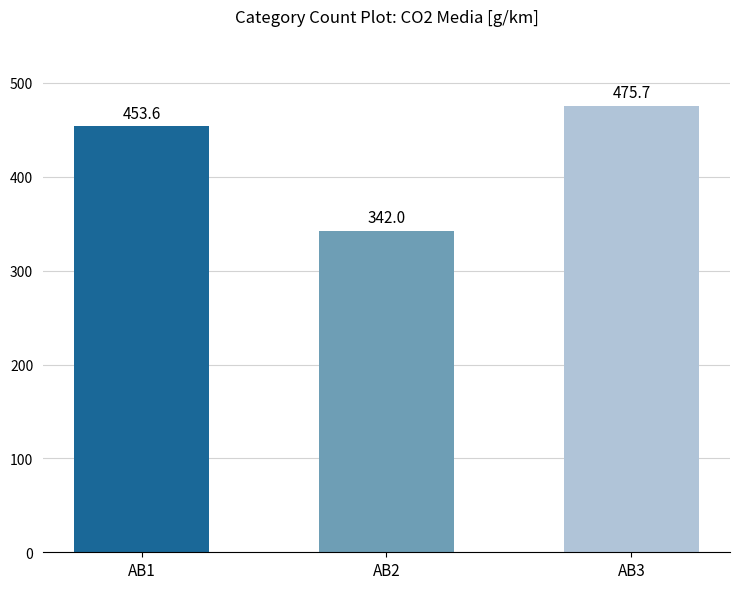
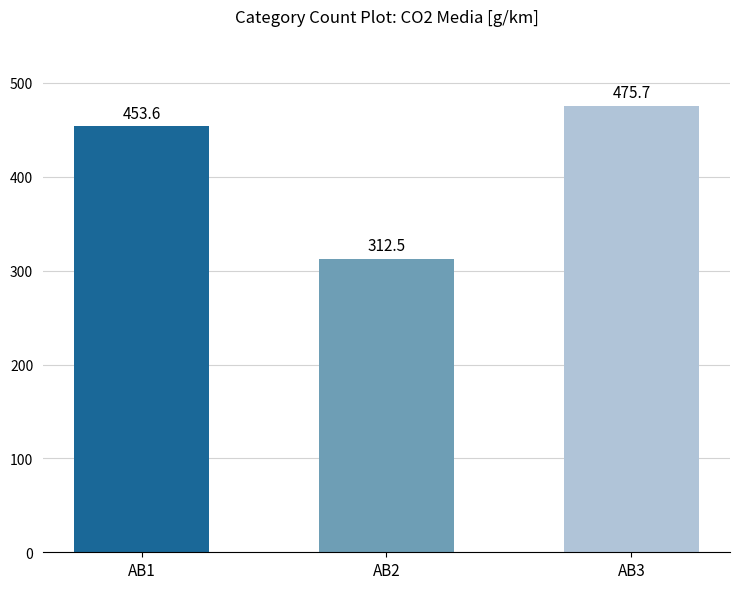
AB2: 342.0 -> 312.5
